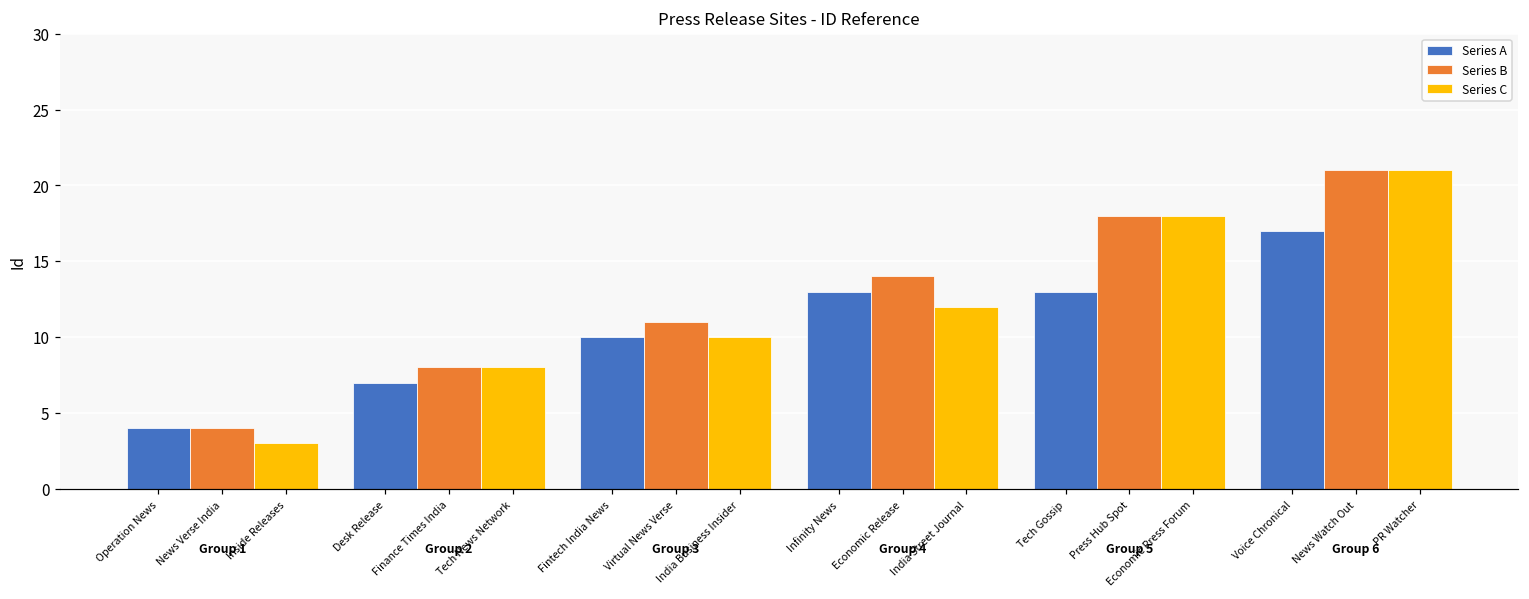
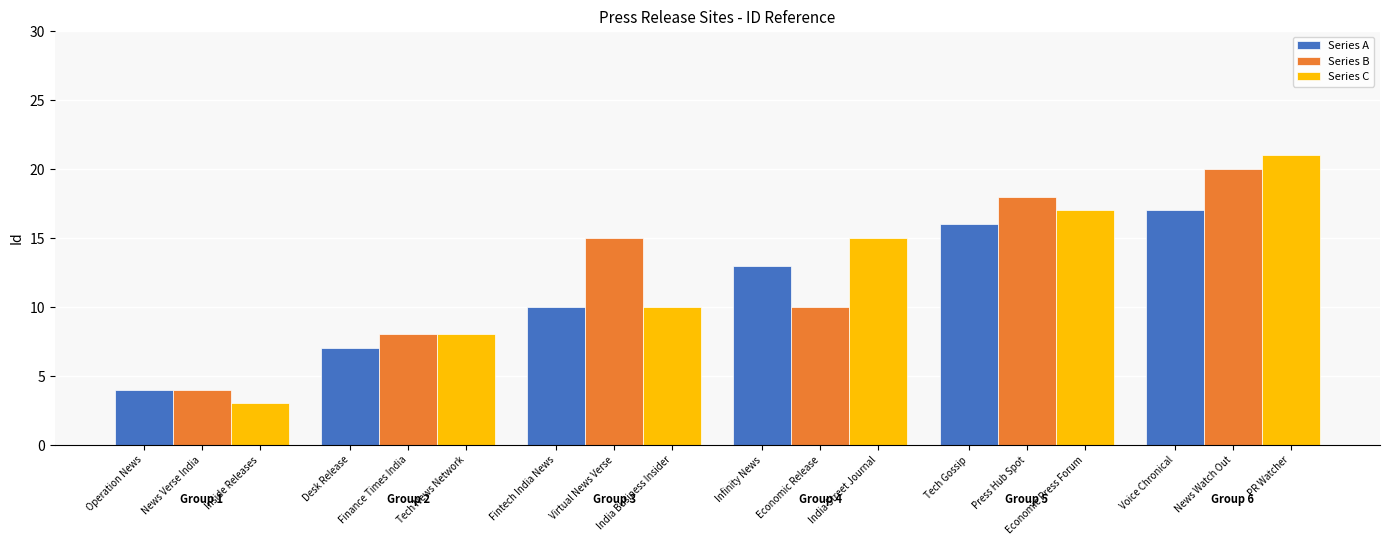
Series B, Virtual News Verse: 11 -> 15
Series B, Economic Release: 14 -> 10
Series C, India Street Journal: 12 -> 15
Series A, Tech Gossip: 13 -> 16
Series C, Economic Press Forum: 18 -> 17
Series B, News Watch Out: 21 -> 20
